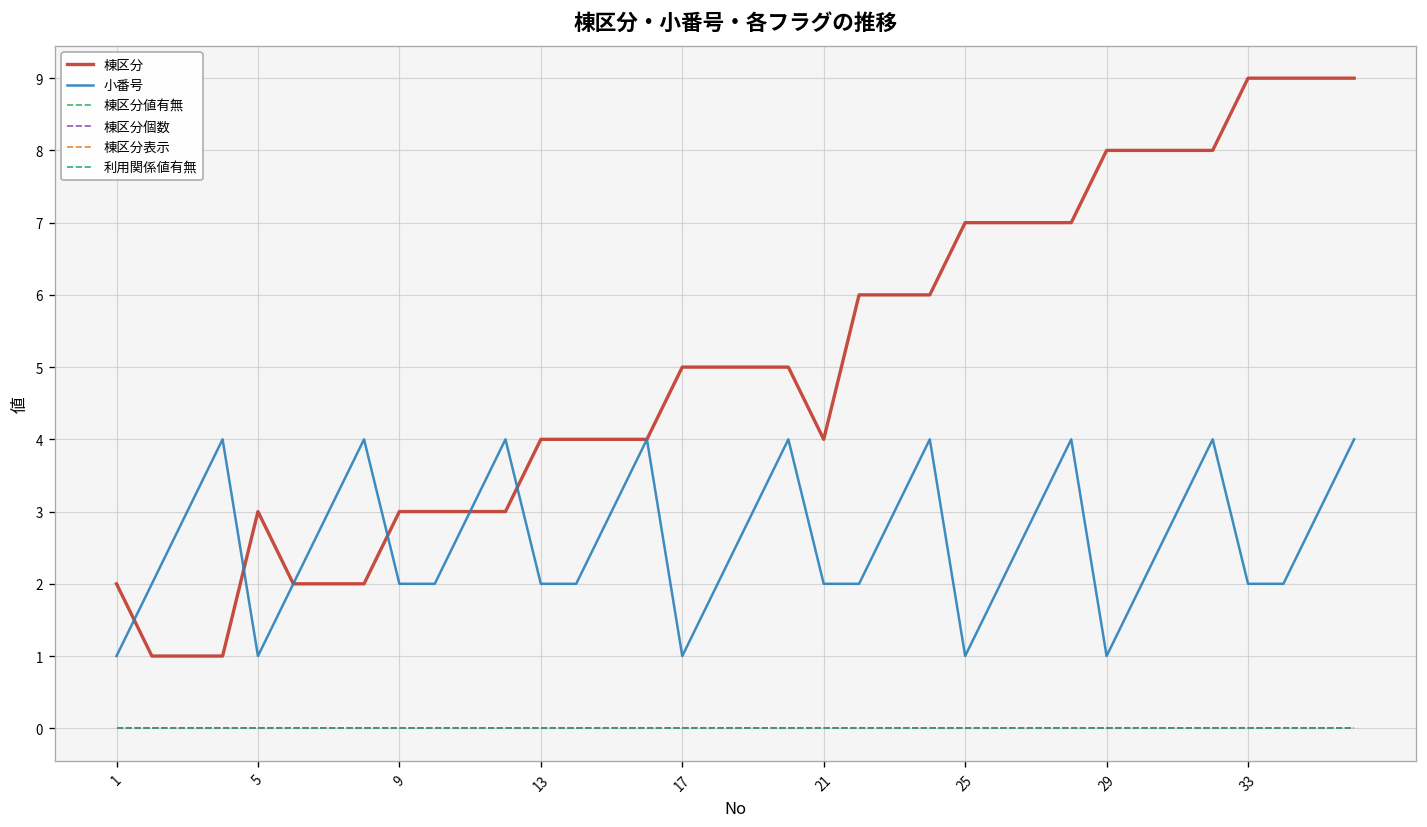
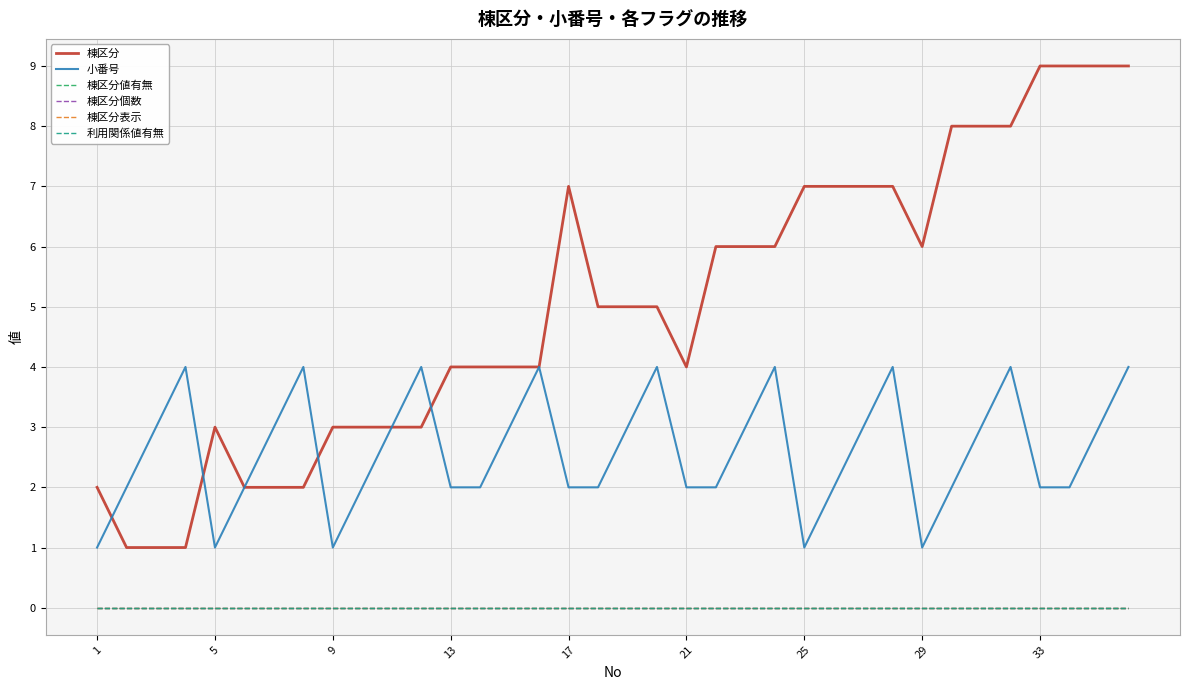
小番号, 9: 2 -> 1
棟区分, 17: 5 -> 7
小番号, 17: 1 -> 2
棟区分, 29: 8 -> 6
